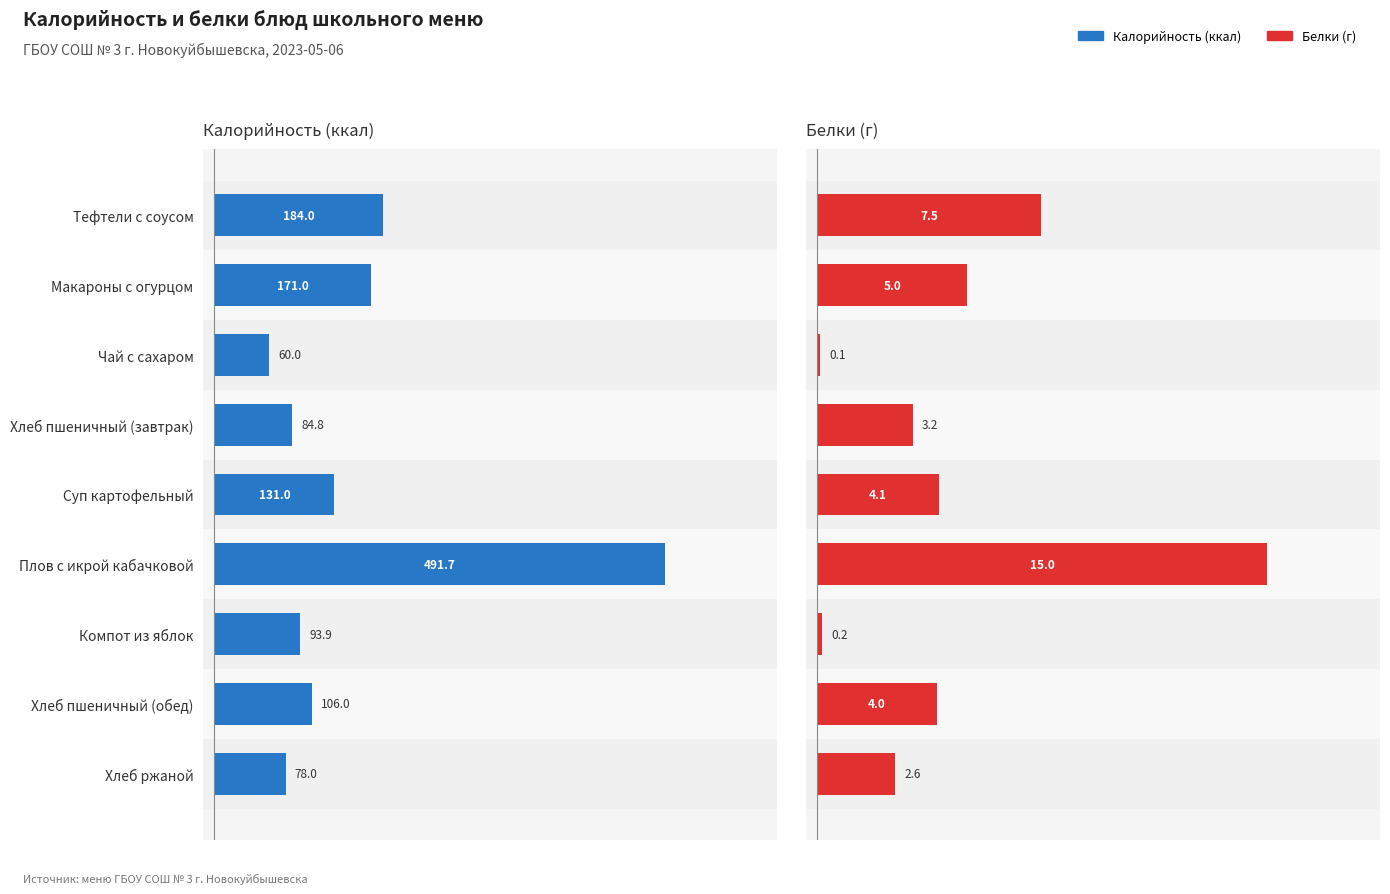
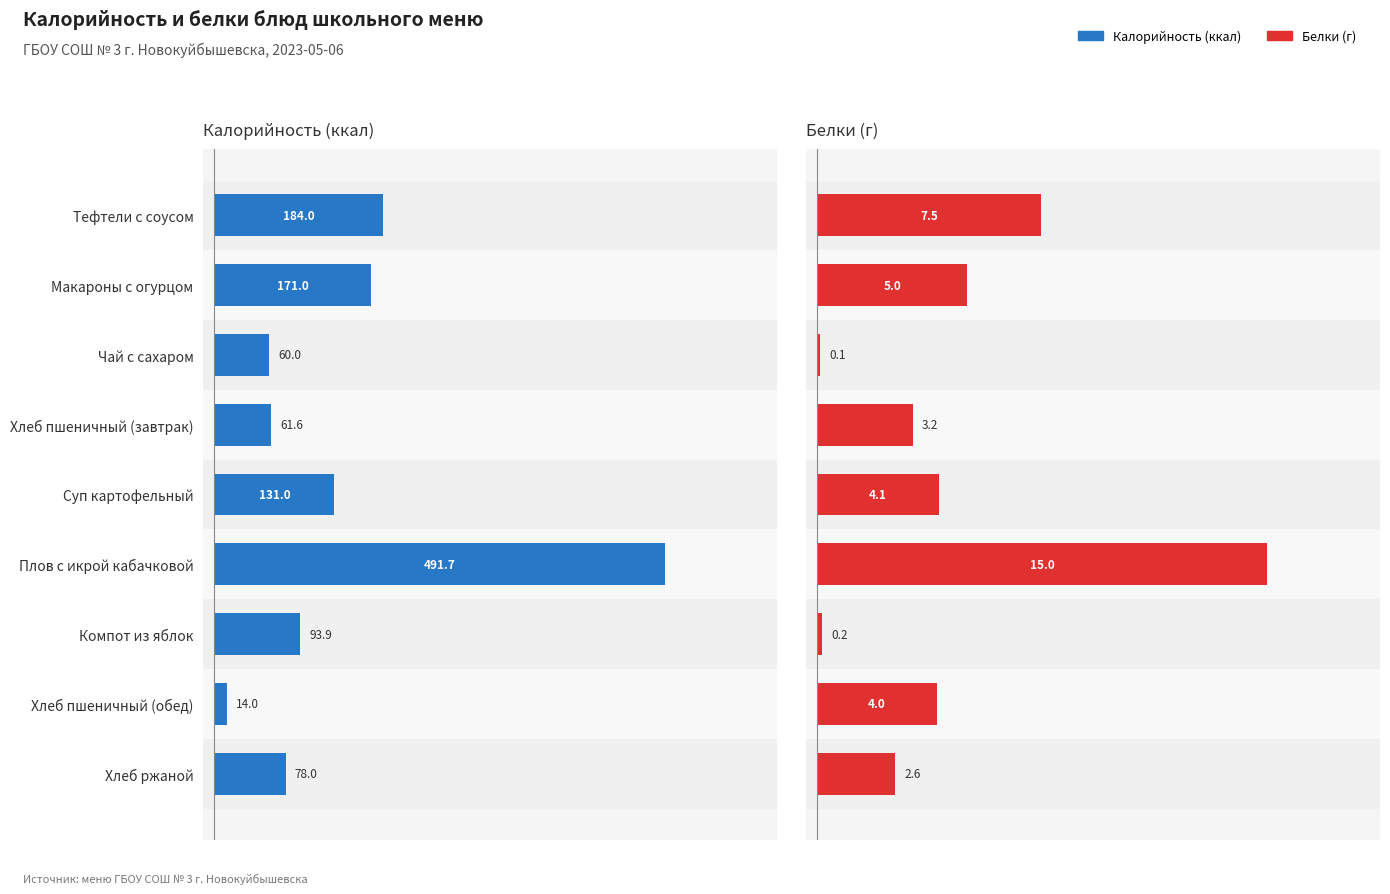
Калорийность (ккал), Хлеб пшеничный (завтрак): 84.8 -> 61.6
Калорийность (ккал), Хлеб пшеничный (обед): 106.0 -> 14.0
